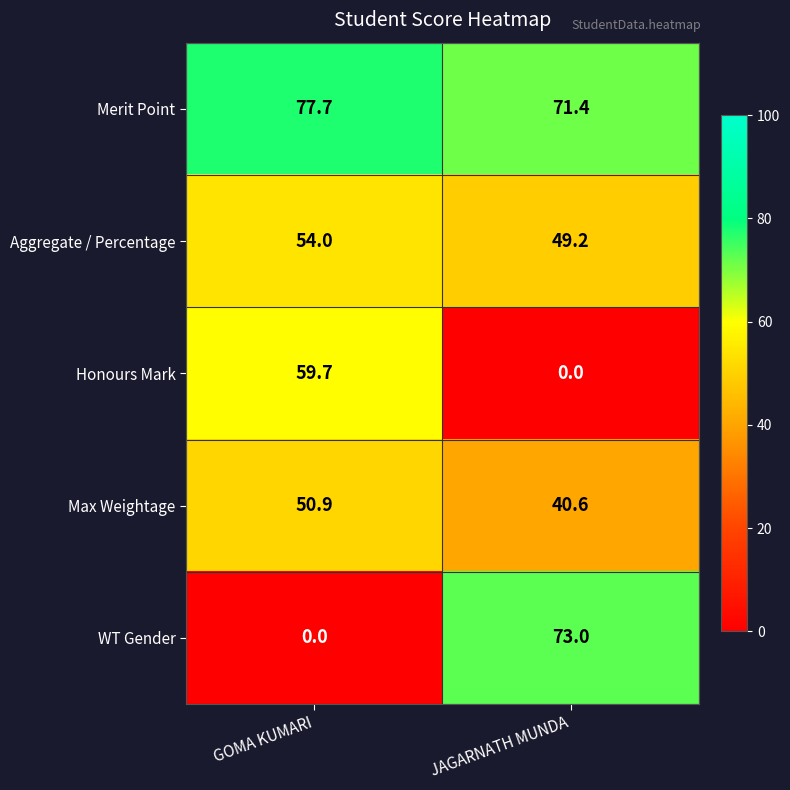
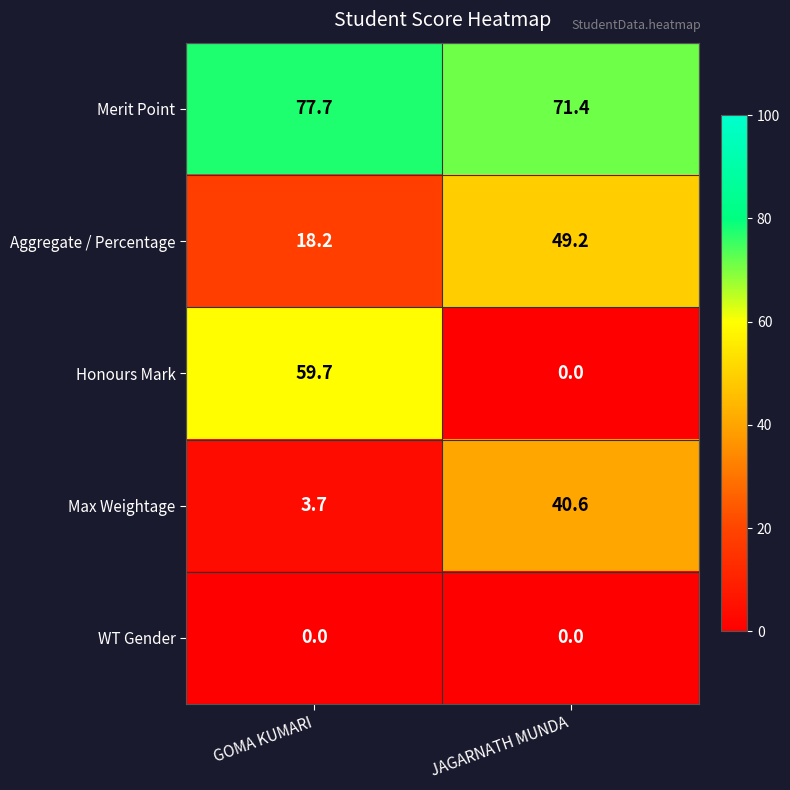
Aggregate / Percentage, GOMA KUMARI: 54.0 -> 18.2
Max Weightage, GOMA KUMARI: 50.9 -> 3.7
WT Gender, JAGARNATH MUNDA: 73.0 -> 0.0
